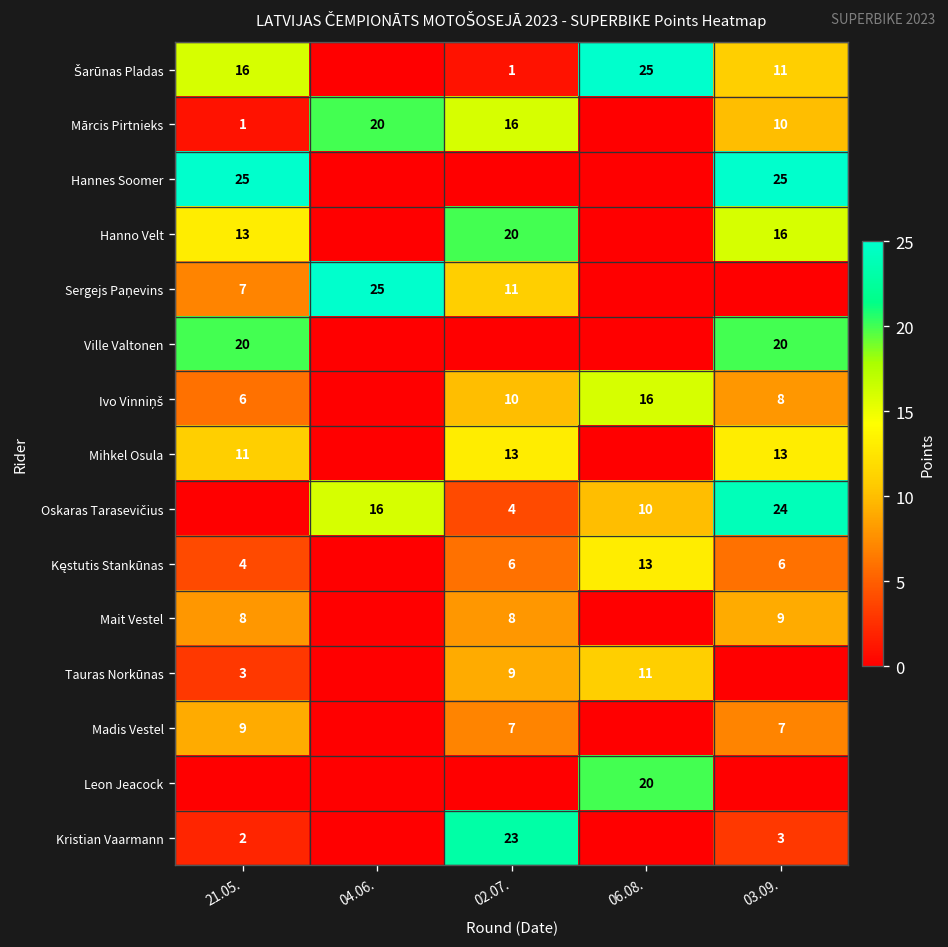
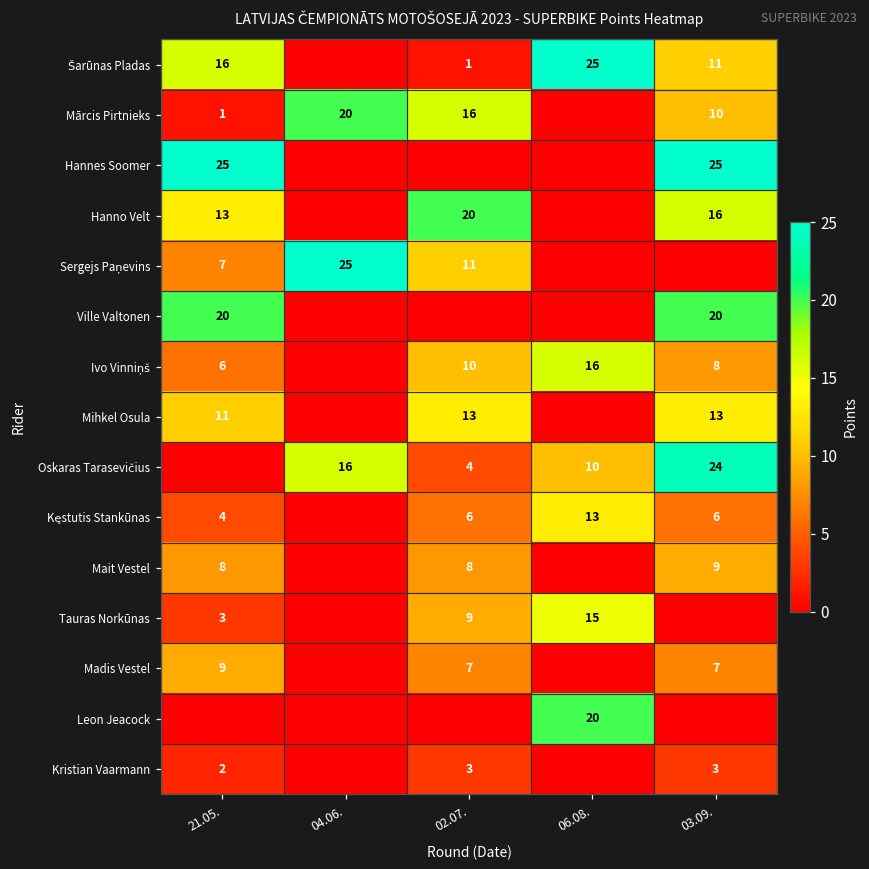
Tauras Norkūnas, 06.08.: 11 -> 15
Kristian Vaarmann, 02.07.: 23 -> 3
